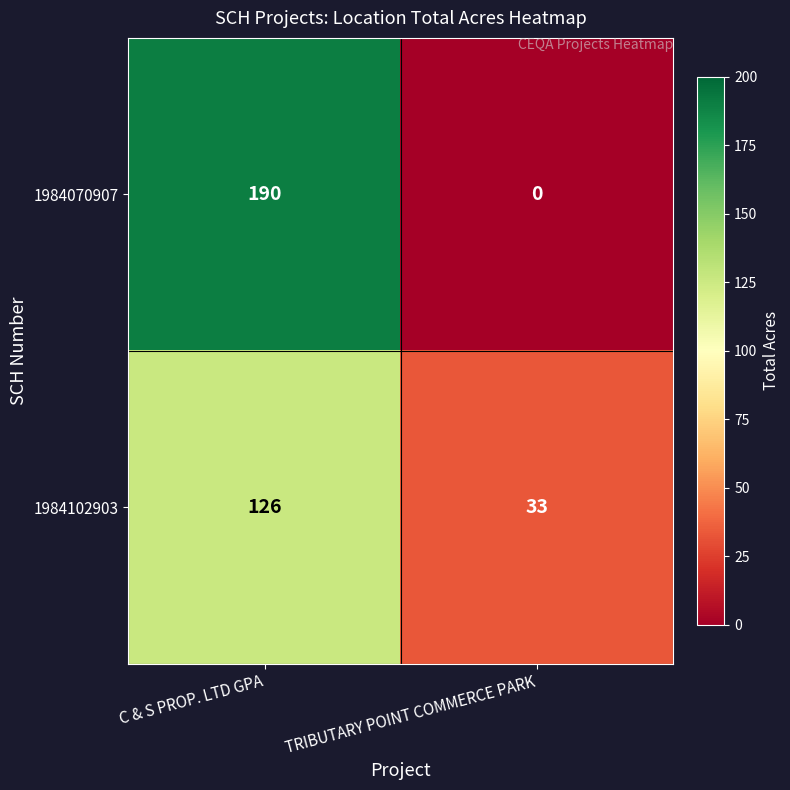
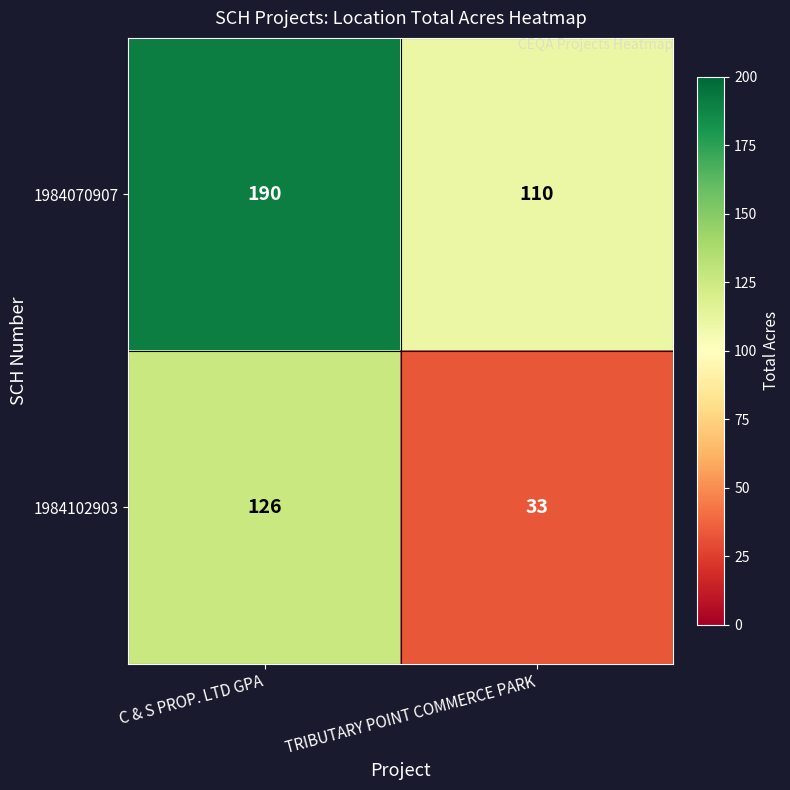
1984070907, TRIBUTARY POINT COMMERCE PARK: 0 -> 110
